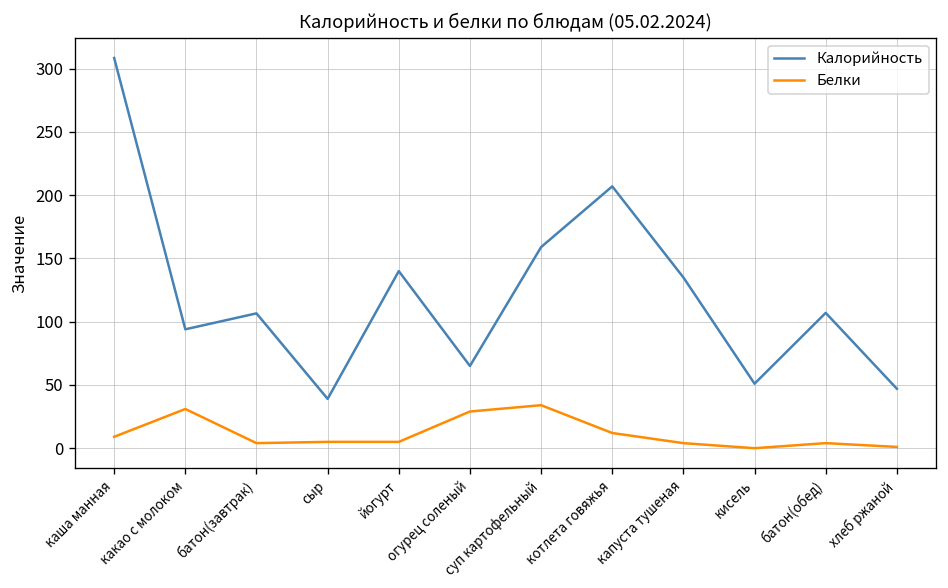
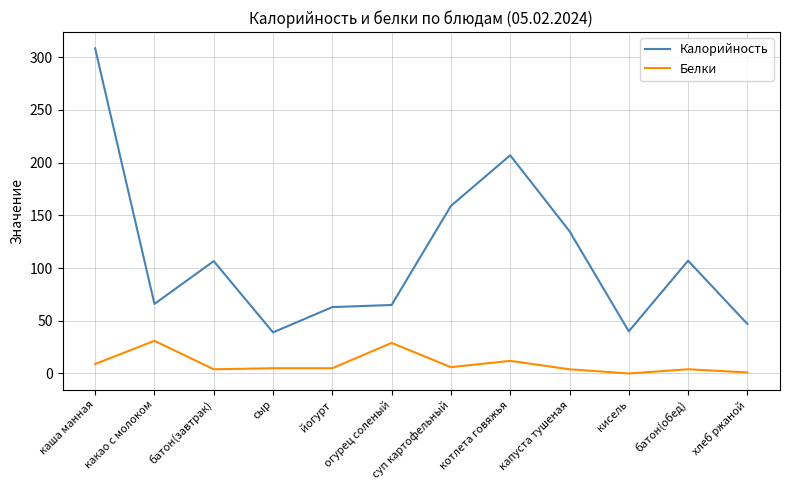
Калорийность, какао с молоком: 94 -> 66
Калорийность, йогурт: 140 -> 63
Белки, суп картофельный: 34 -> 6
Калорийность, кисель: 51 -> 40
